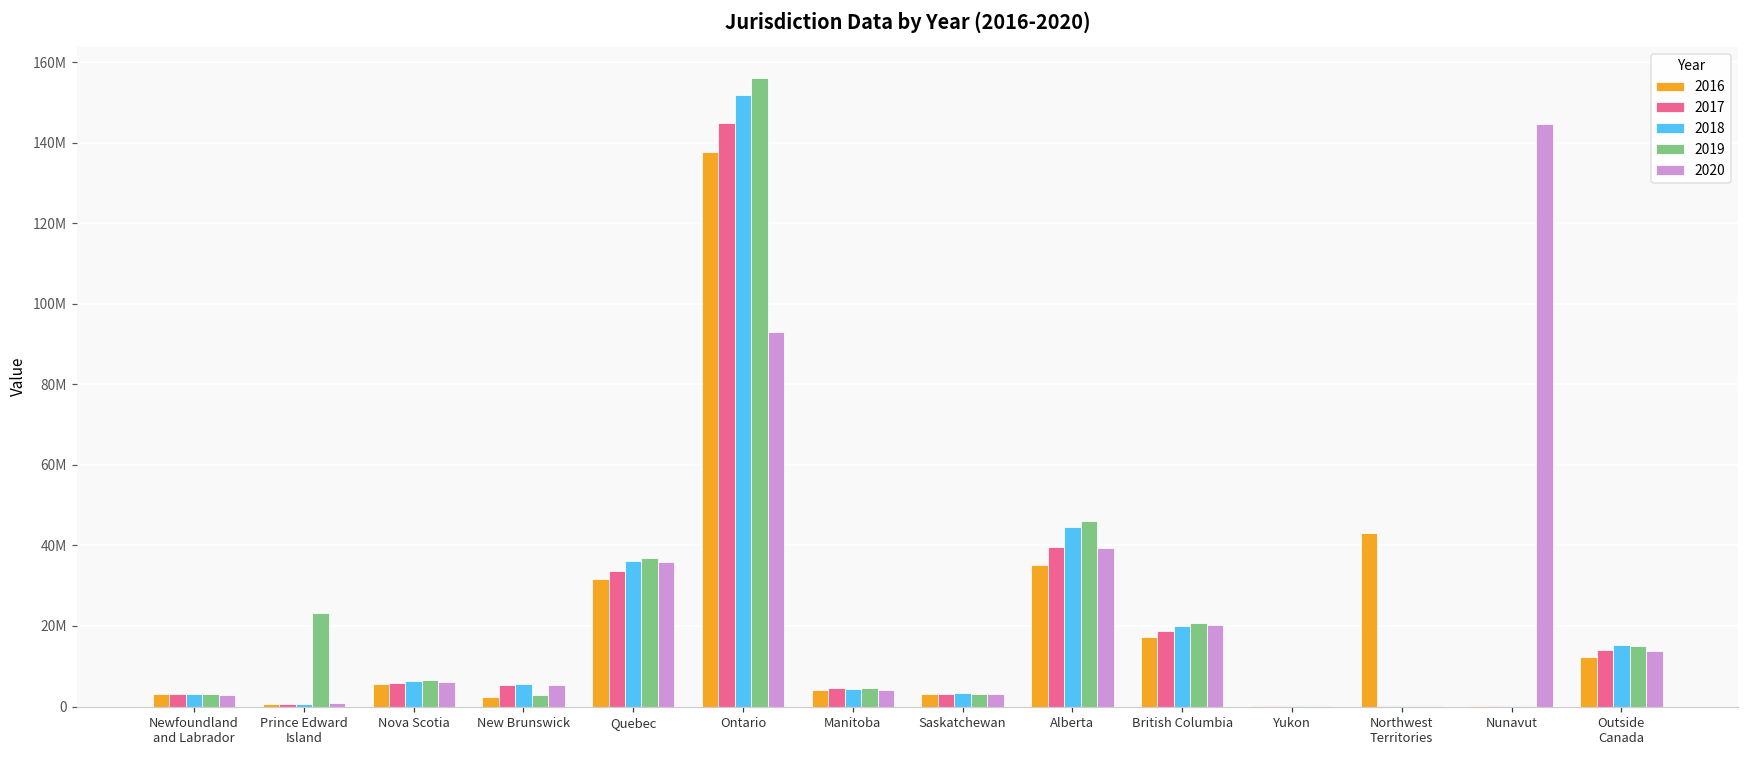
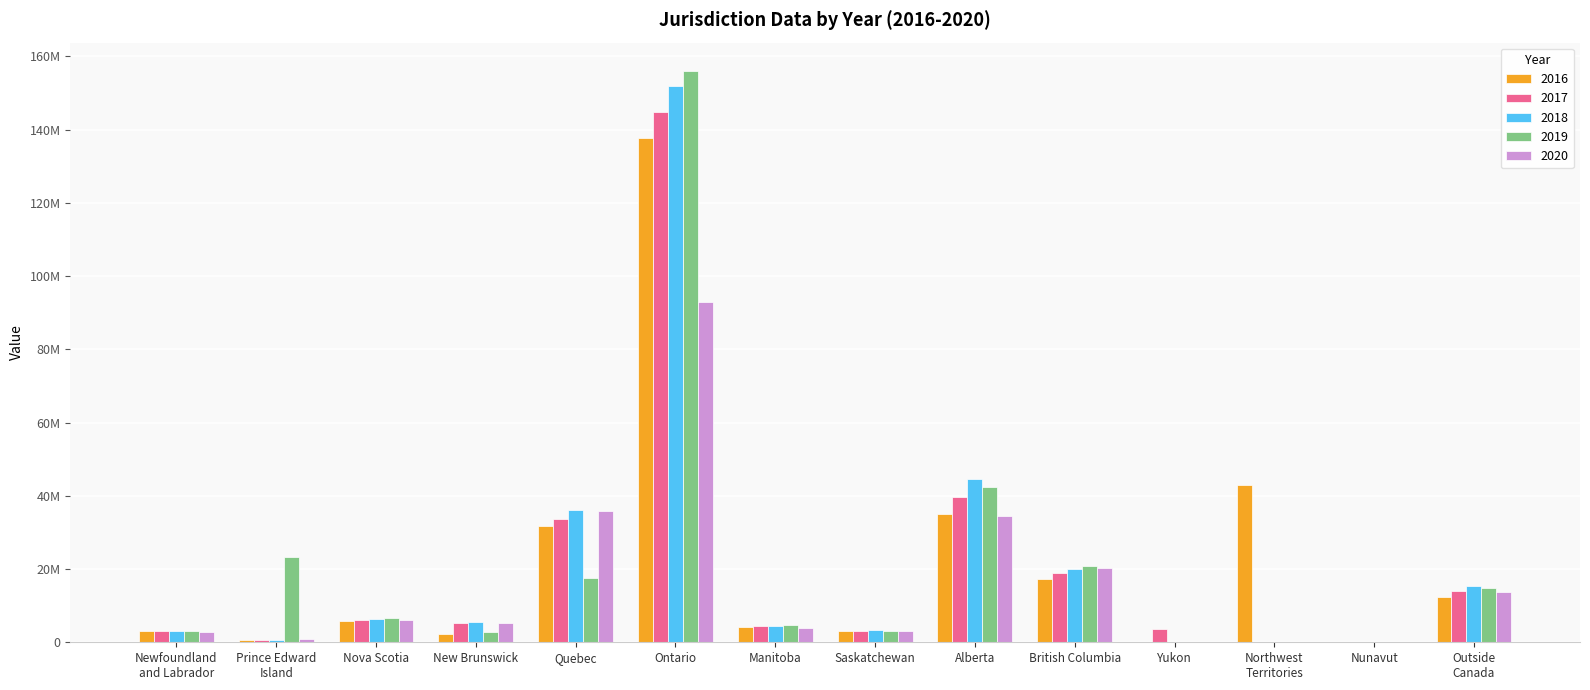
2019, Quebec: 37000000 -> 17000000
2019, Alberta: 46000000 -> 43000000
2020, Alberta: 39000000 -> 34000000
2017, Yukon: 0 -> 4000000
2020, Nunavut: 145000000 -> 0
